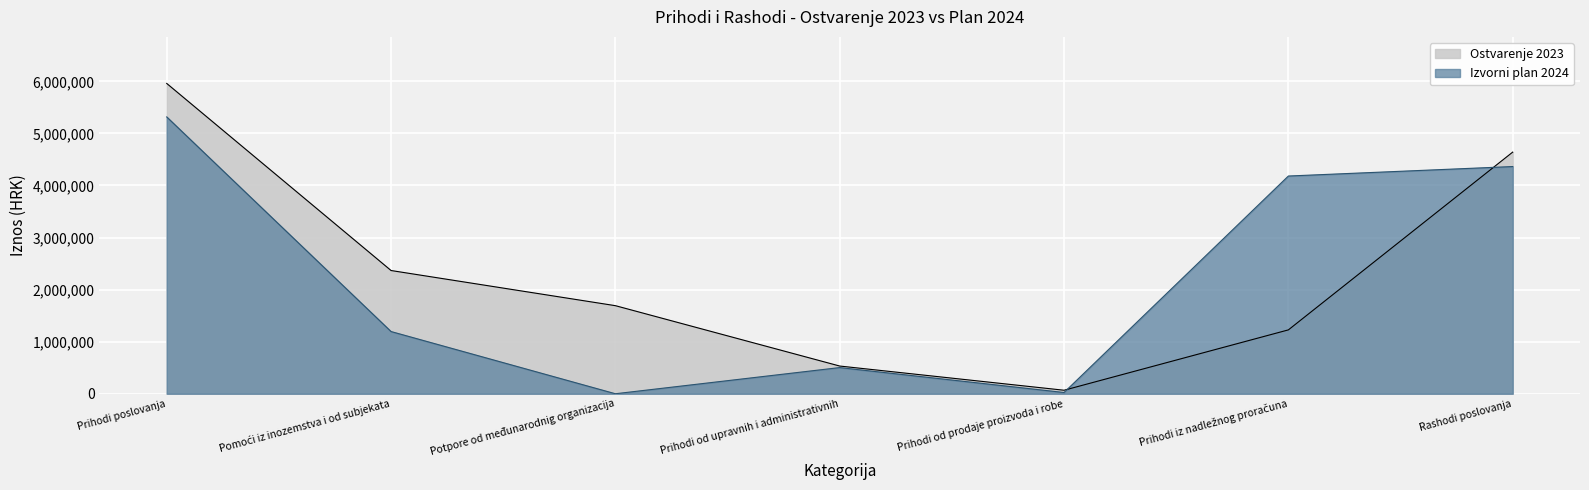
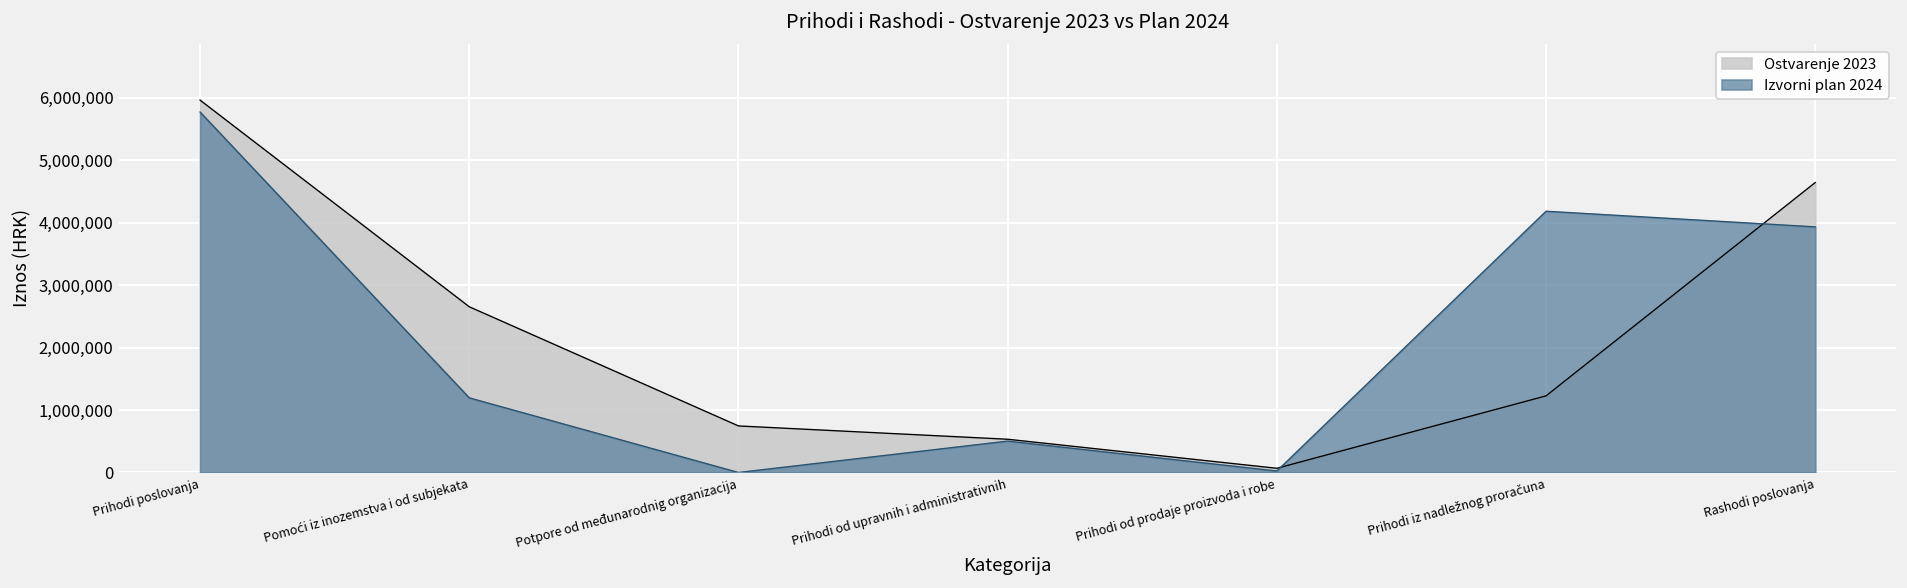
Izvorni plan 2024, Prihodi poslovanja: 5,300,000 -> 5,800,000
Ostvarenje 2023, Pomoći iz inozemstva i od subjekata: 2,400,000 -> 2,700,000
Ostvarenje 2023, Potpore od međunarodnig organizacija: 1,700,000 -> 700,000
Izvorni plan 2024, Rashodi poslovanja: 4,400,000 -> 3,900,000
